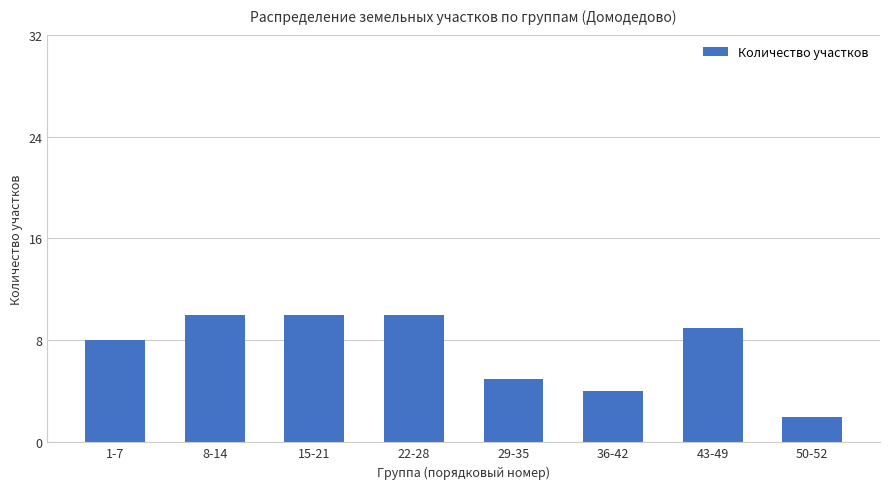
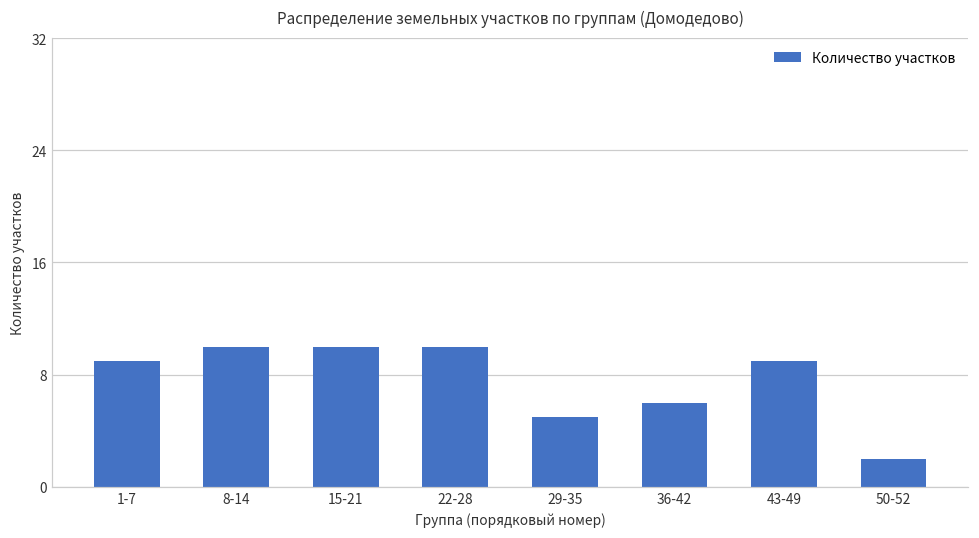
1-7: 8 -> 9
36-42: 4 -> 6
